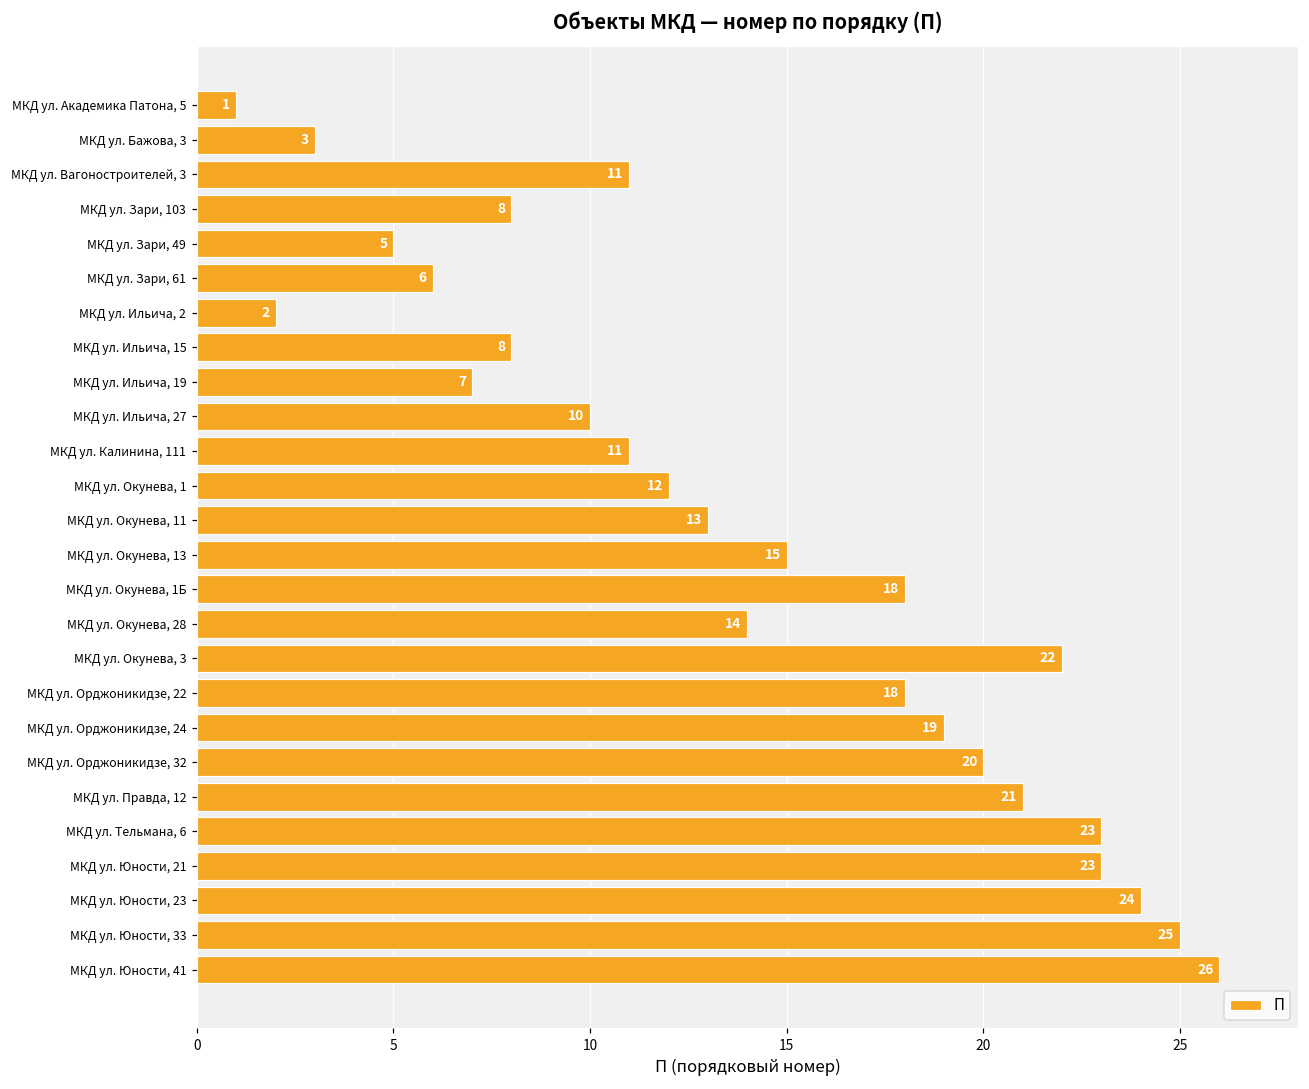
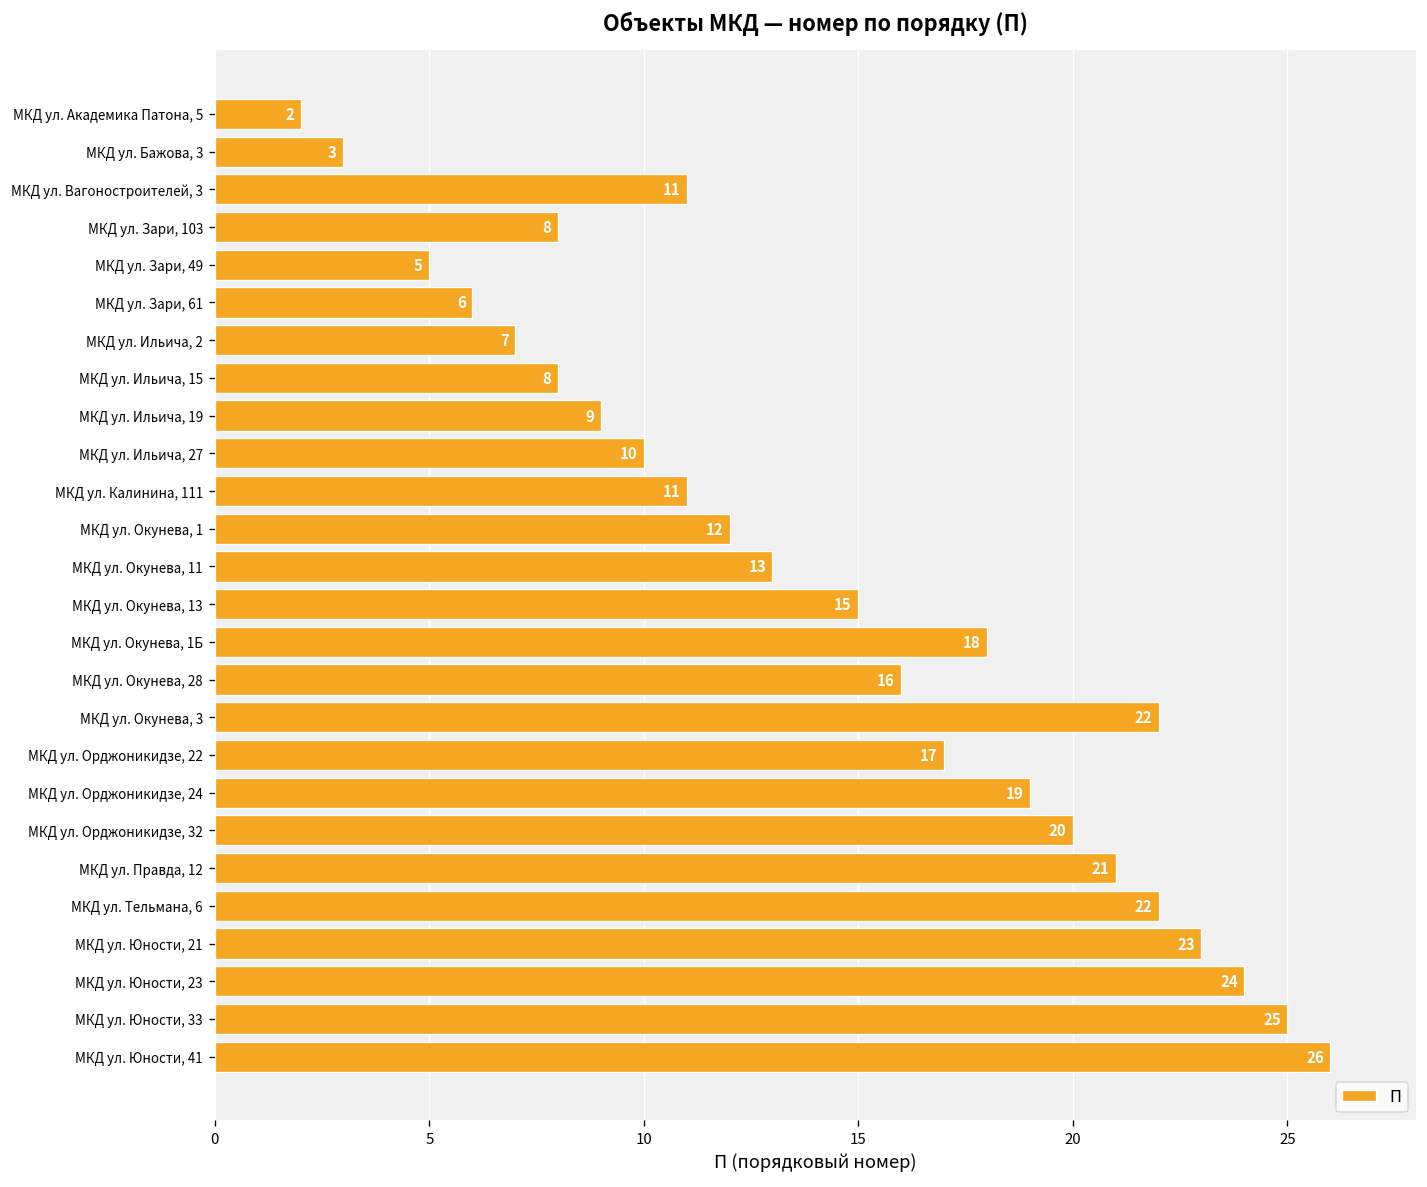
МКД ул. Академика Патона, 5: 1 -> 2
МКД ул. Ильича, 2: 2 -> 7
МКД ул. Ильича, 19: 7 -> 9
МКД ул. Окунева, 28: 14 -> 16
МКД ул. Орджоникидзе, 22: 18 -> 17
МКД ул. Тельмана, 6: 23 -> 22
